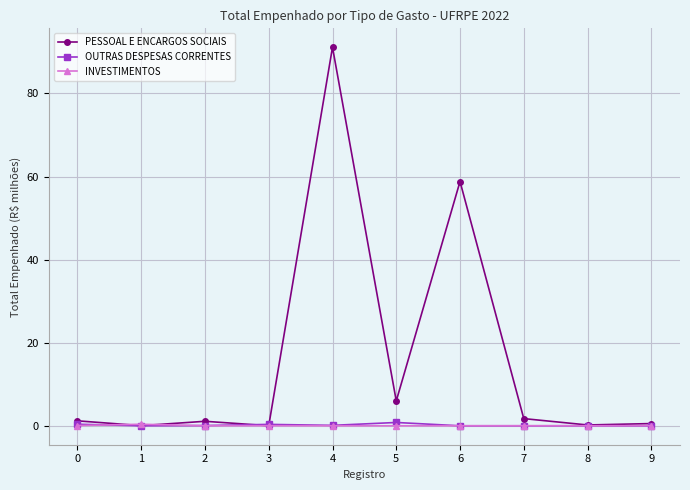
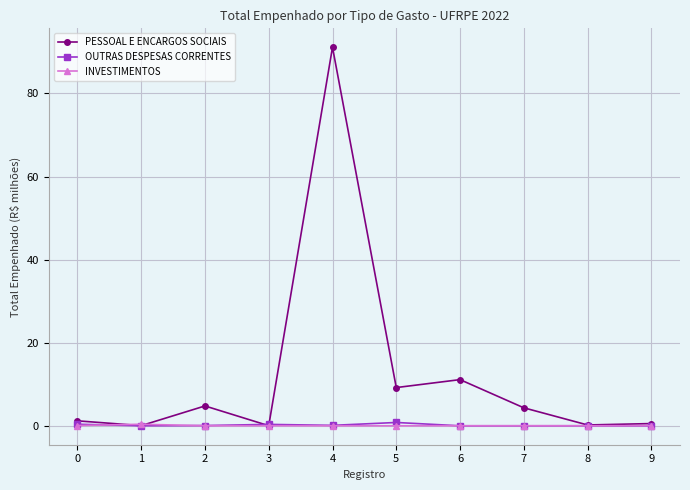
PESSOAL E ENCARGOS SOCIAIS, 2: 1 -> 5
PESSOAL E ENCARGOS SOCIAIS, 5: 6 -> 9
PESSOAL E ENCARGOS SOCIAIS, 6: 59 -> 11
PESSOAL E ENCARGOS SOCIAIS, 7: 2 -> 4
